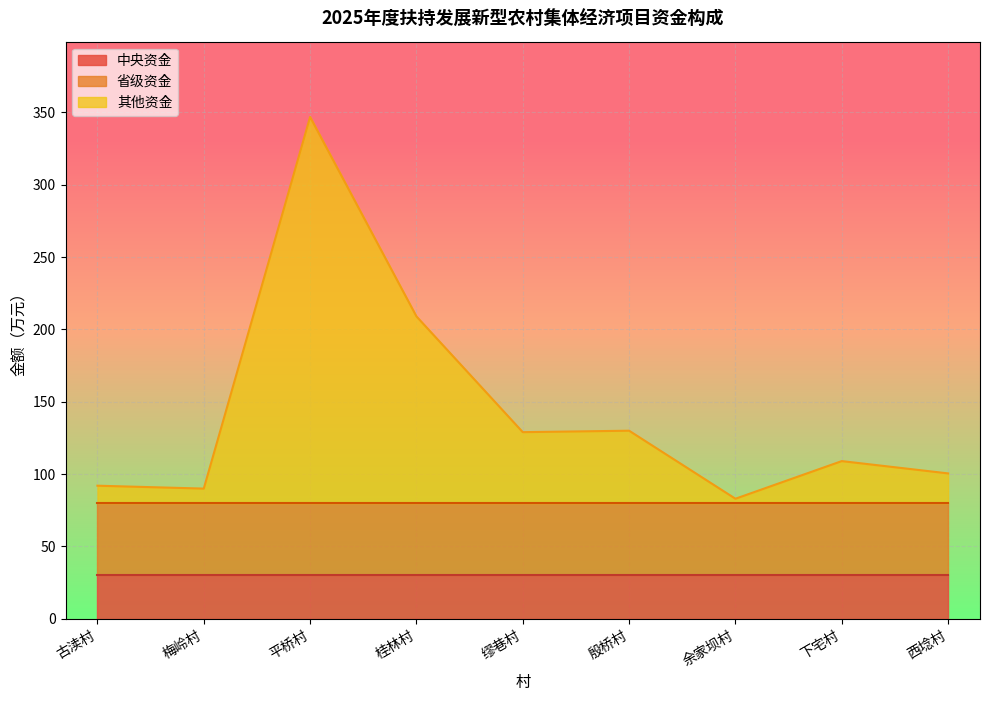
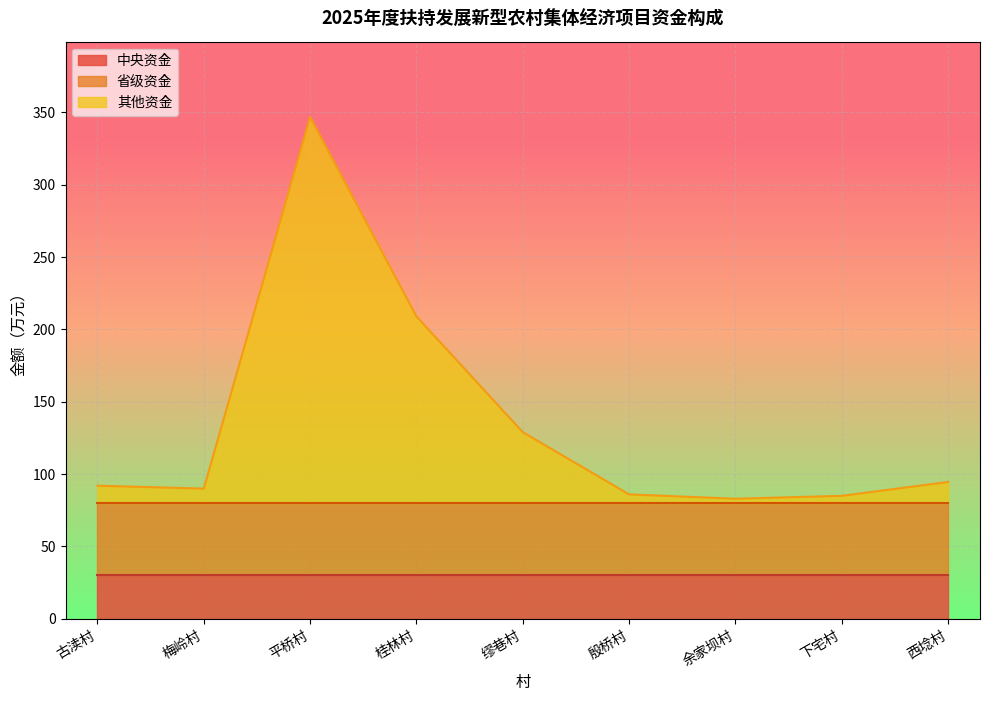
其他资金, 殷桥村: 130 -> 86
其他资金, 下宅村: 109 -> 85
其他资金, 西埝村: 101 -> 95
